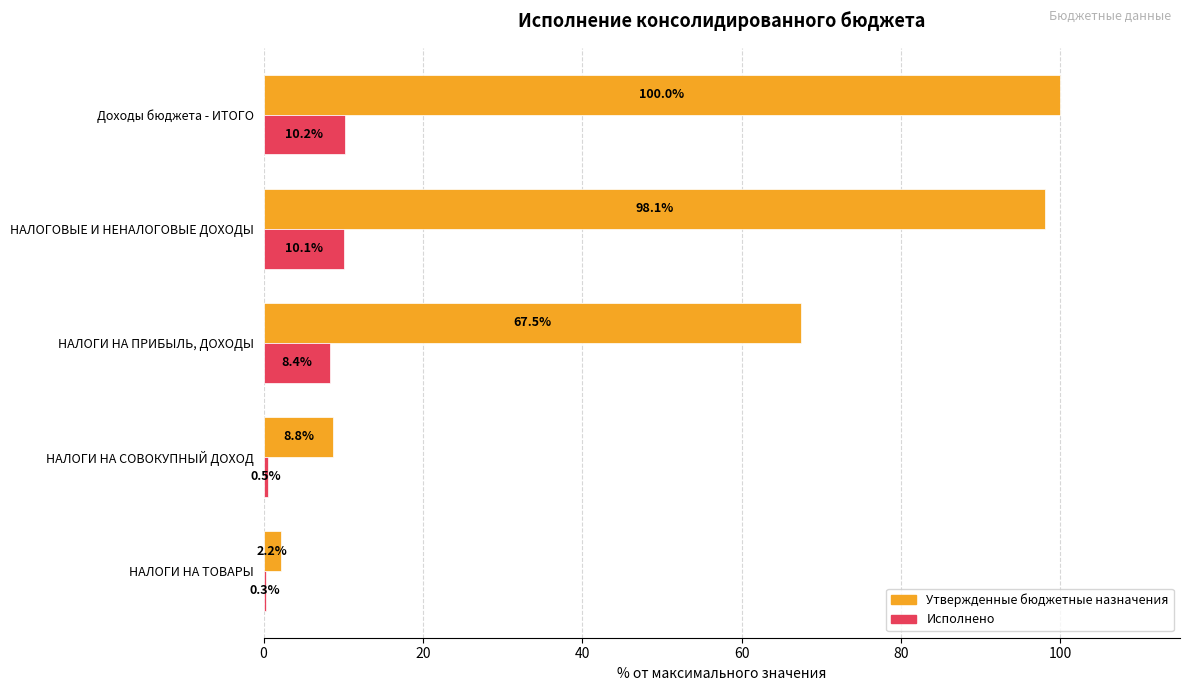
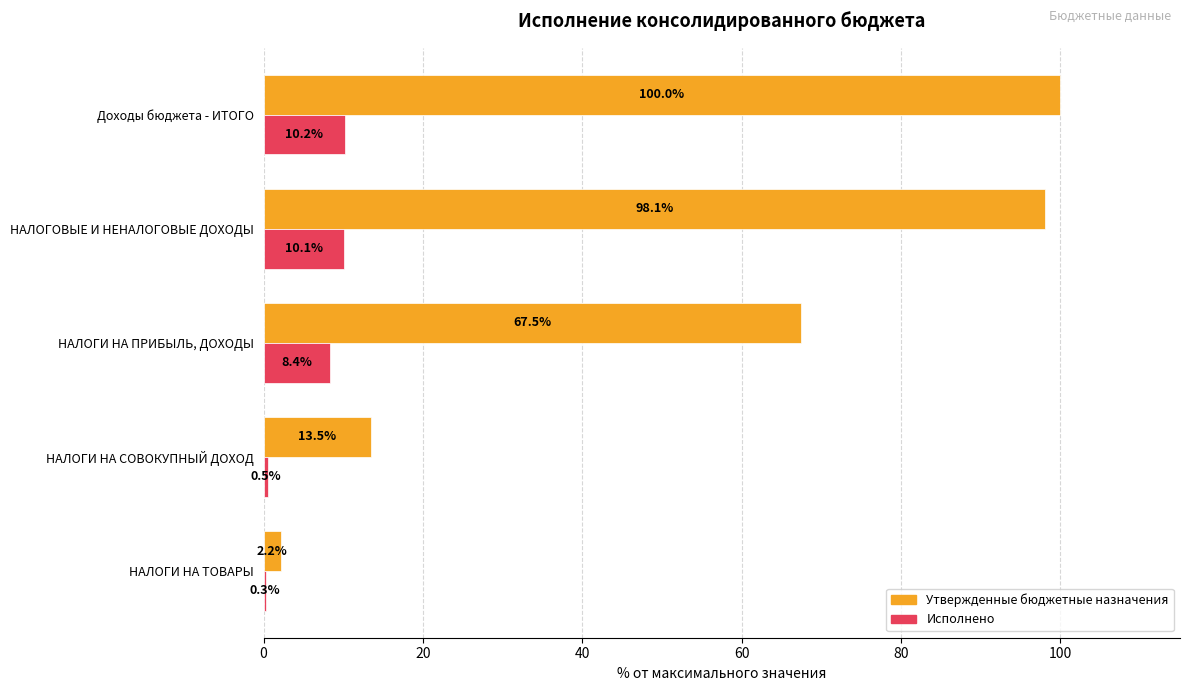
Утвержденные бюджетные назначения, НАЛОГИ НА СОВОКУПНЫЙ ДОХОД: 8.8% -> 13.5%
